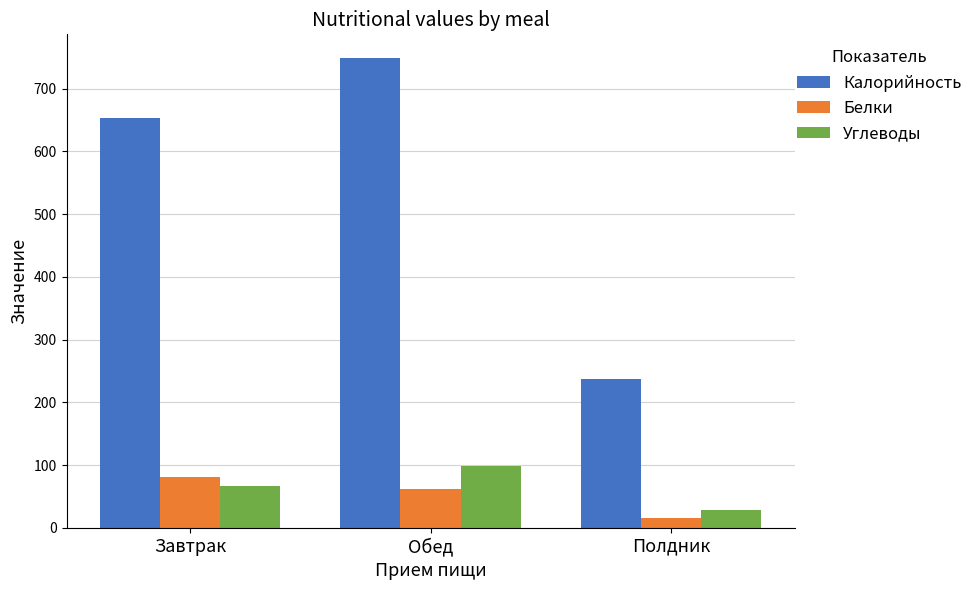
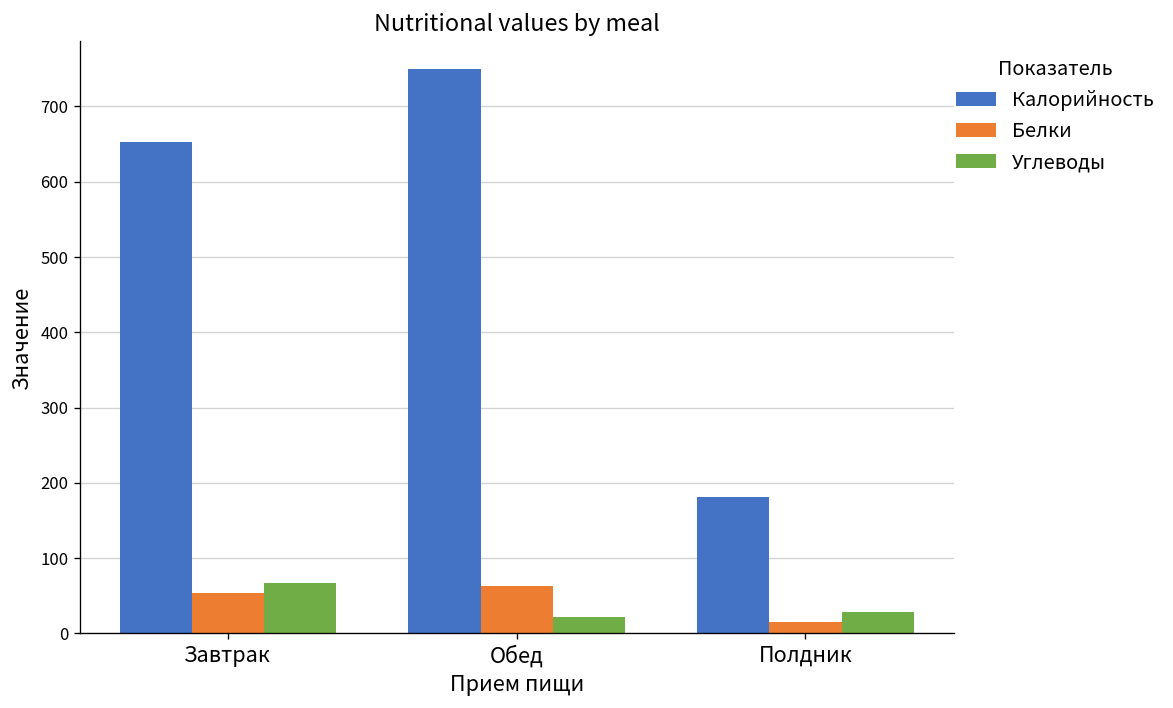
Белки, Завтрак: 80 -> 50
Углеводы, Обед: 100 -> 20
Калорийность, Полдник: 240 -> 180
